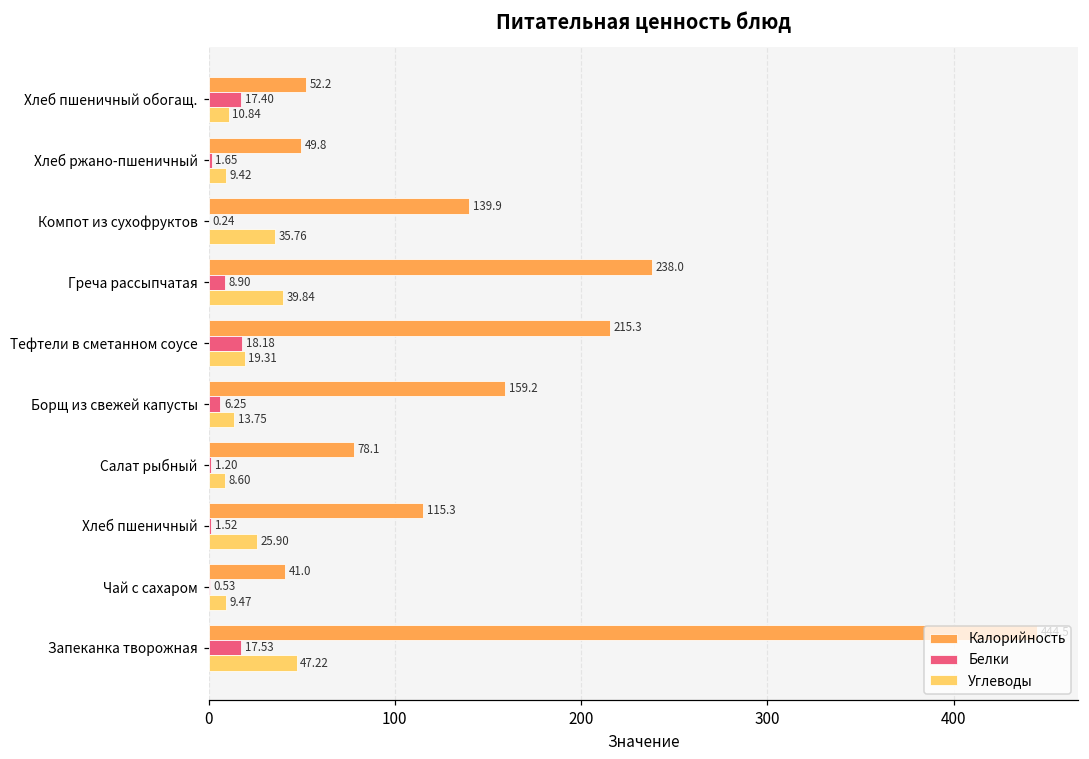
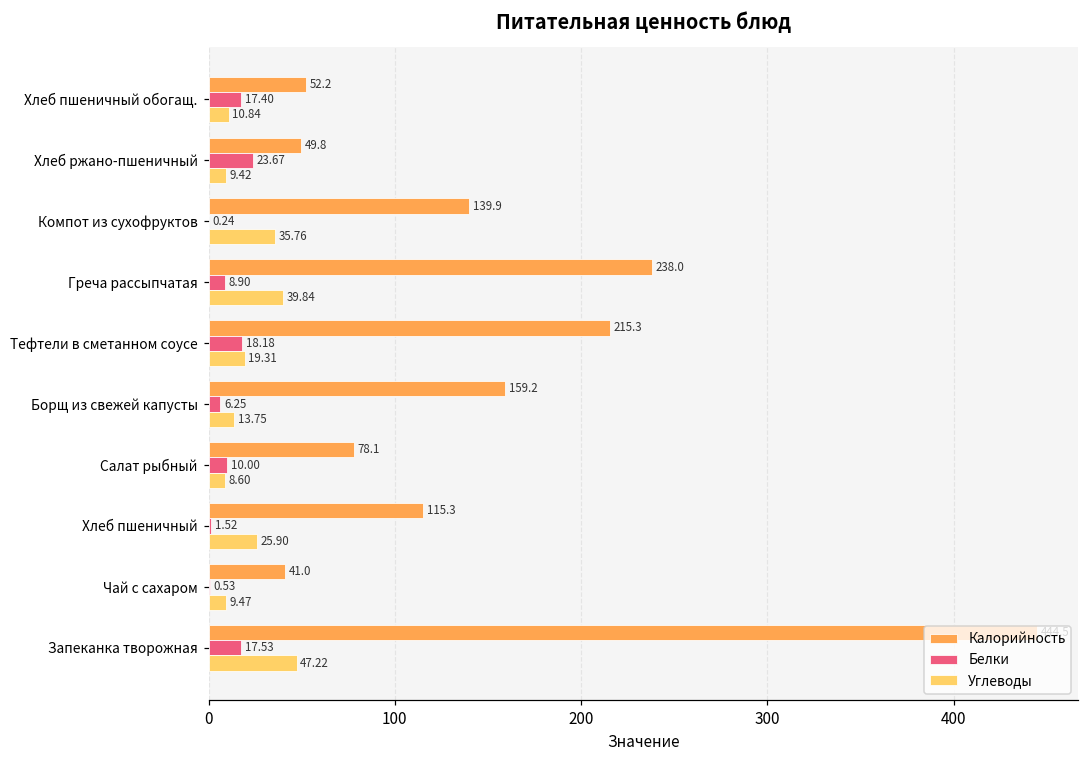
Белки, Хлеб ржано-пшеничный: 1.65 -> 23.67
Белки, Салат рыбный: 1.20 -> 10.00
